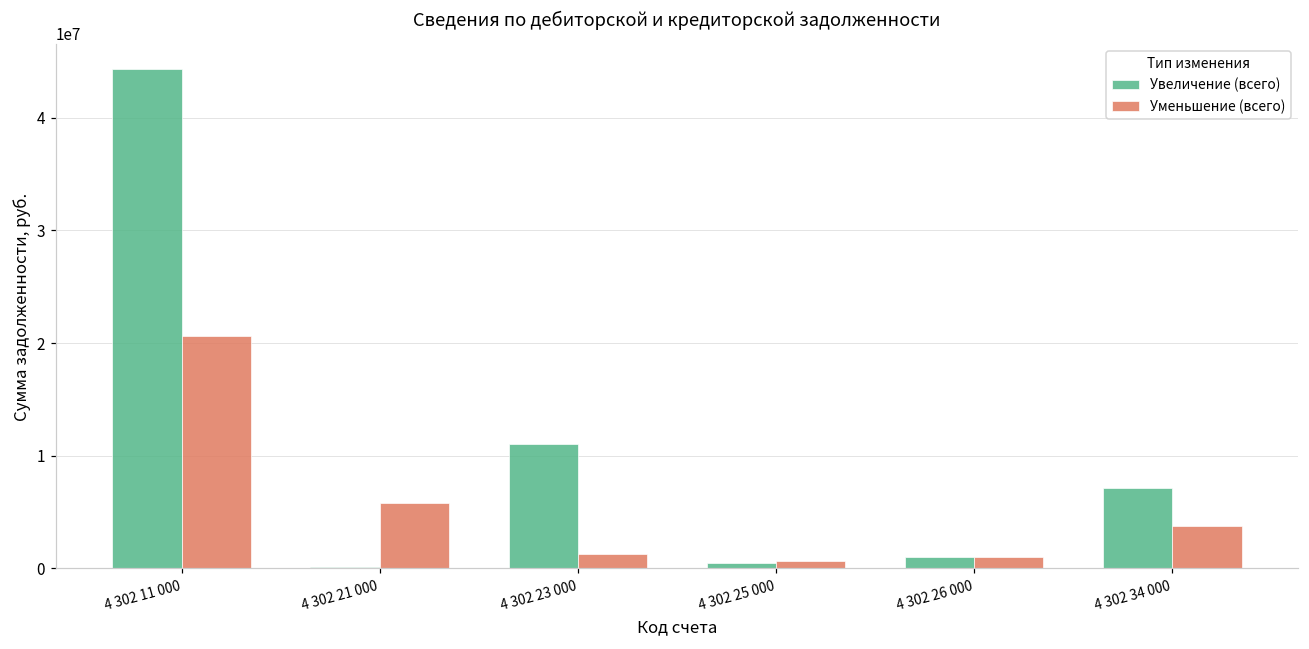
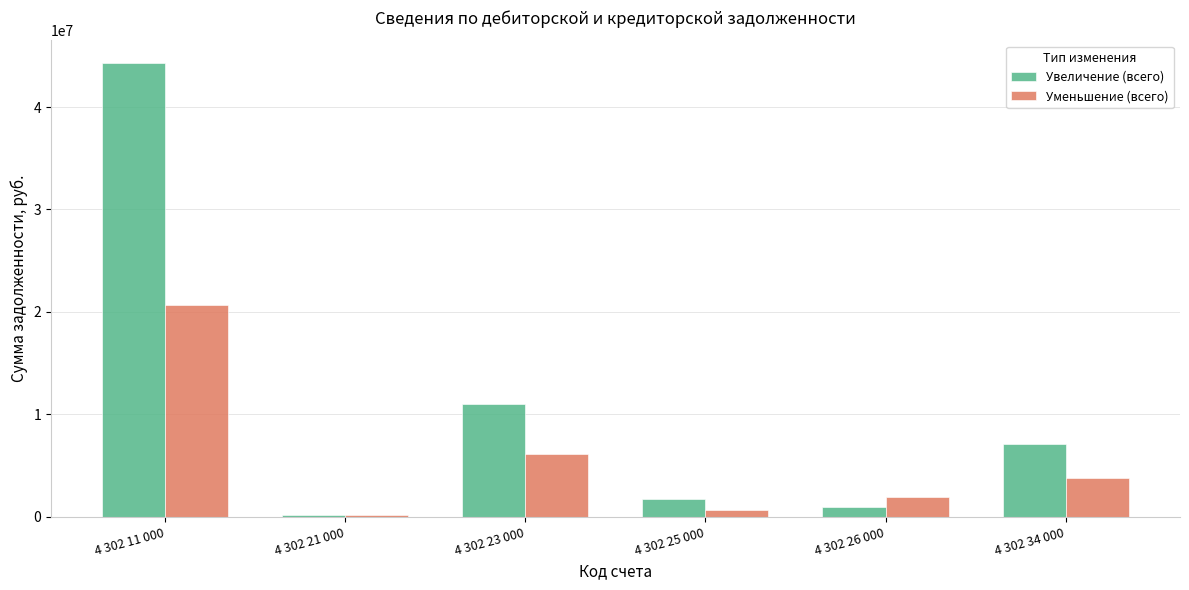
Уменьшение (всего), 4 302 21 000: 5800000 -> 100000
Уменьшение (всего), 4 302 23 000: 1300000 -> 6100000
Увеличение (всего), 4 302 25 000: 500000 -> 1700000
Уменьшение (всего), 4 302 26 000: 1000000 -> 1900000
